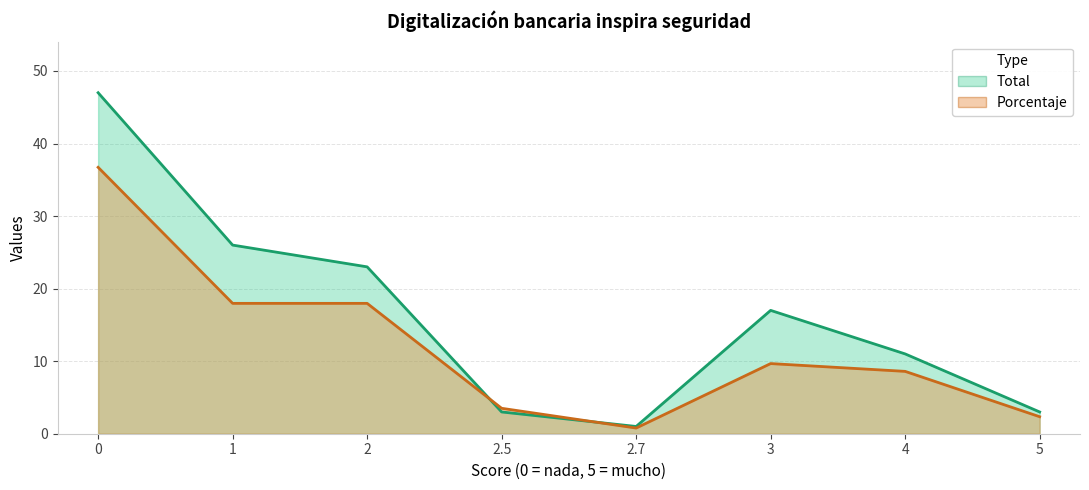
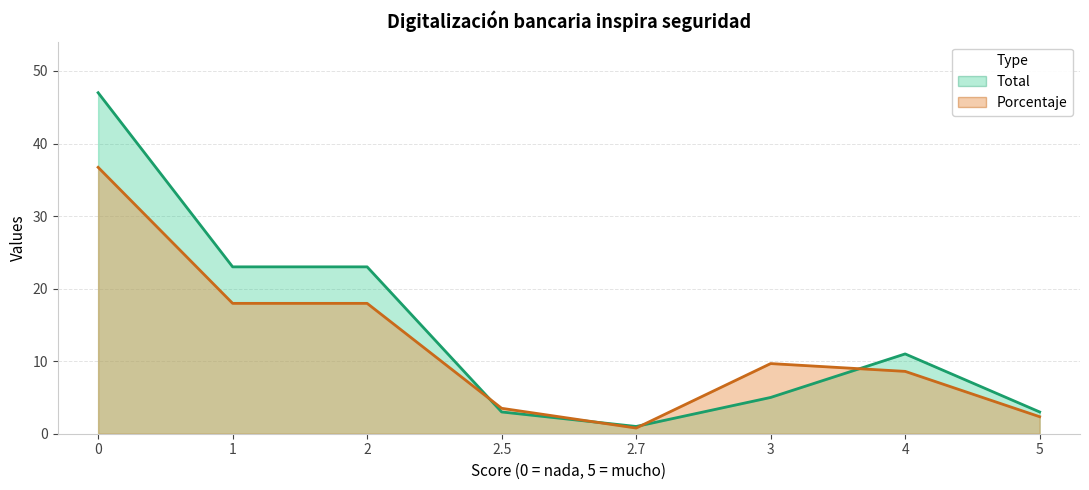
Total, 1: 26 -> 23
Total, 3: 17 -> 5
